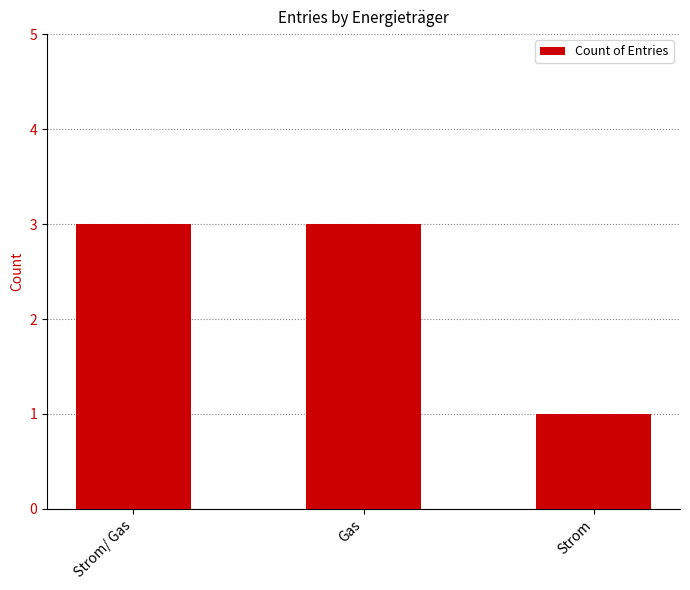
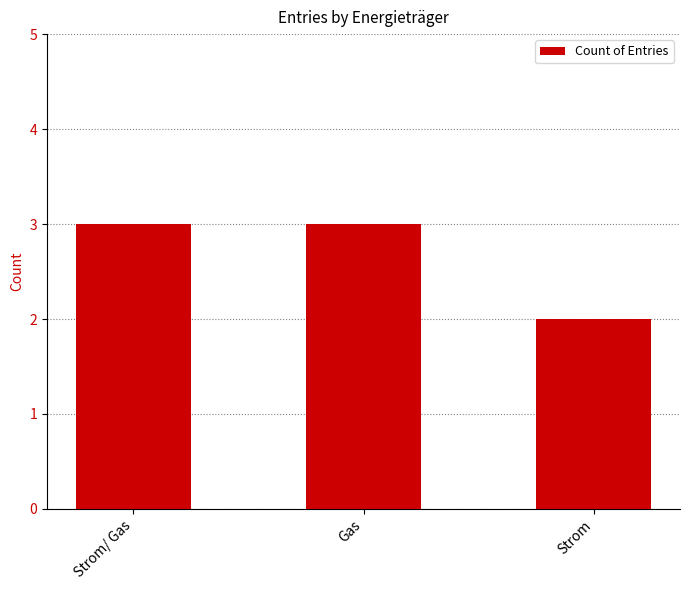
Strom: 1 -> 2
